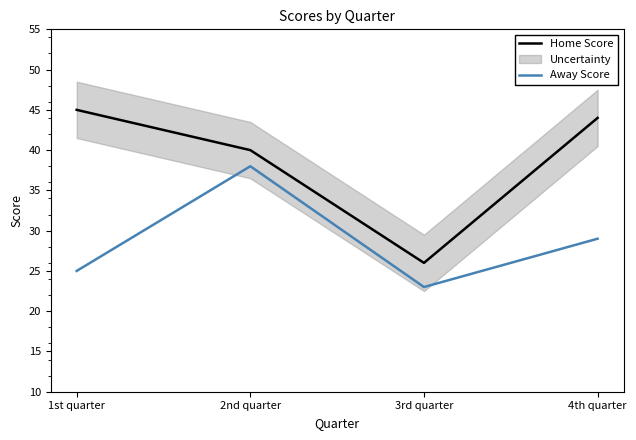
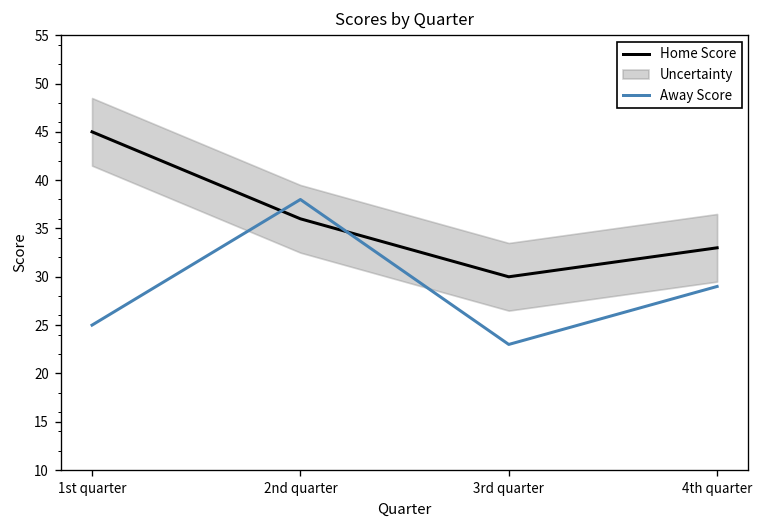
Home Score, 2nd quarter: 40 -> 36
Home Score, 3rd quarter: 26 -> 30
Home Score, 4th quarter: 44 -> 33
